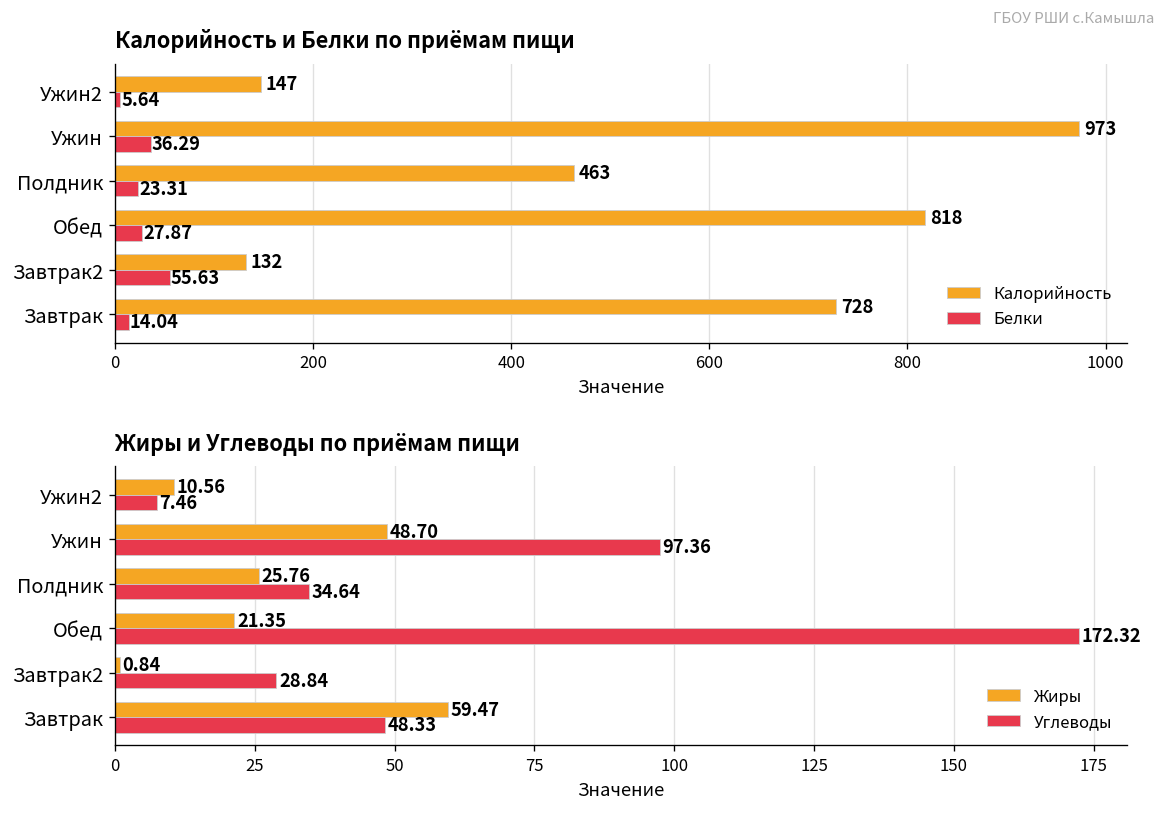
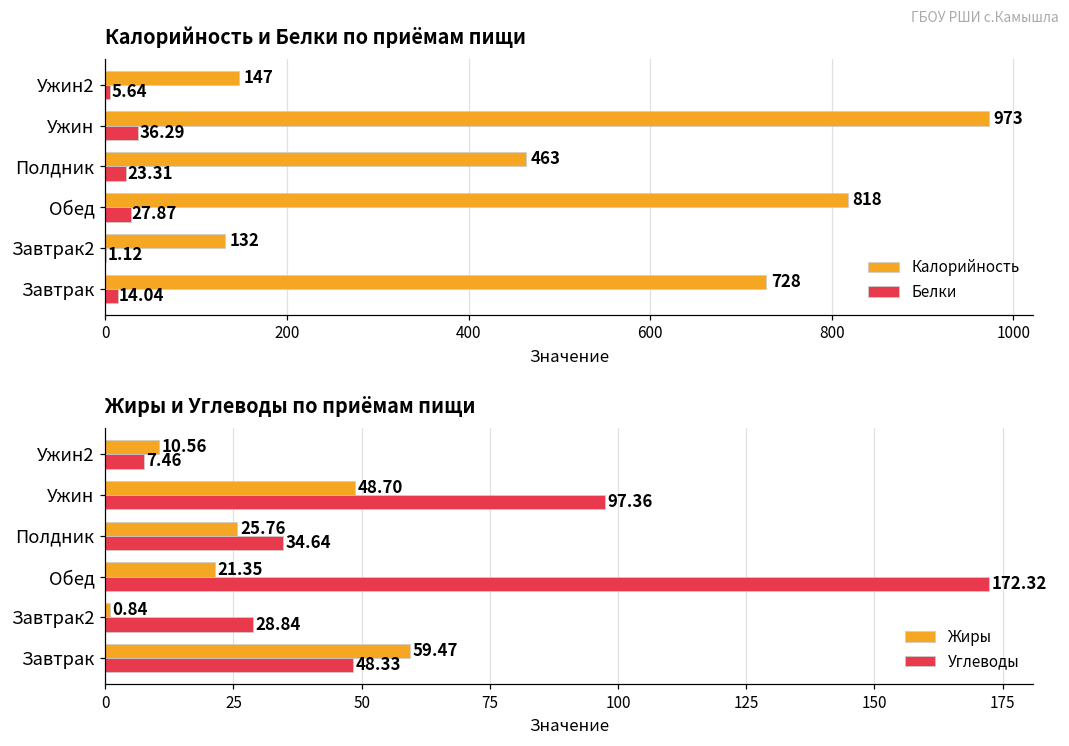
Калорийность и Белки по приёмам пищи, Белки, Завтрак2: 55.63 -> 1.12
